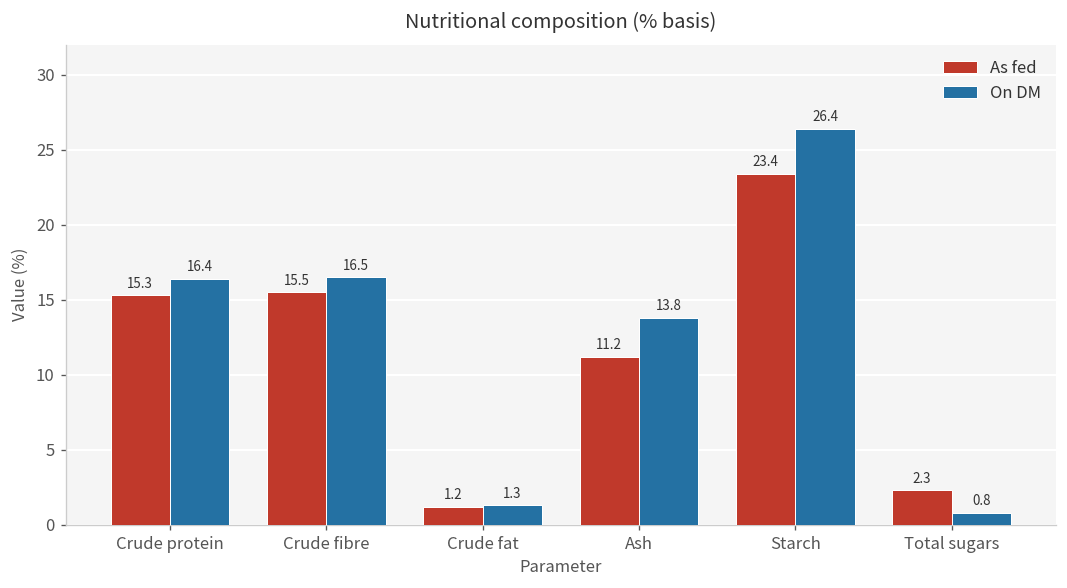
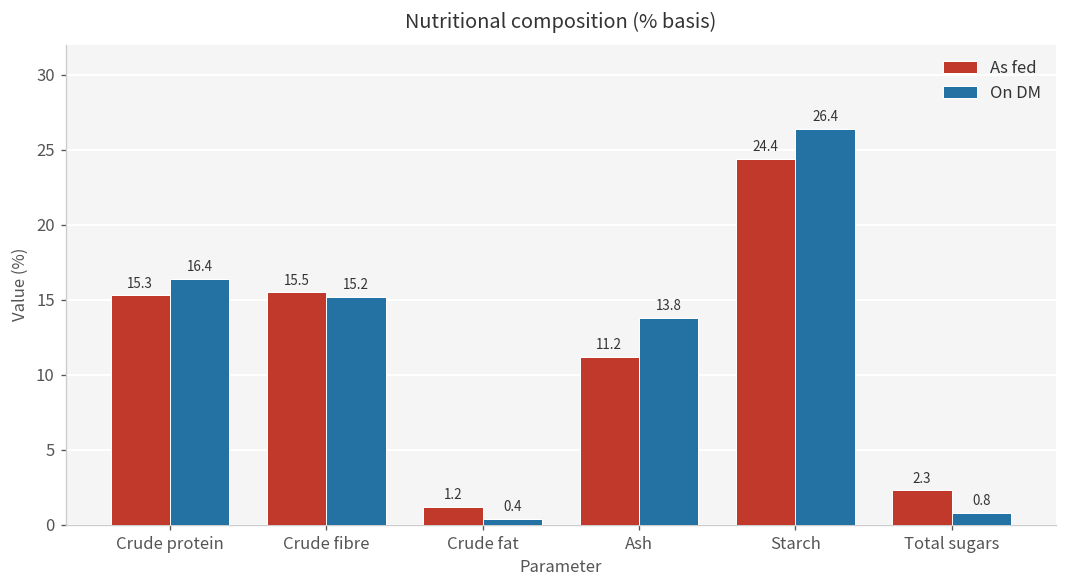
On DM, Crude fibre: 16.5 -> 15.2
On DM, Crude fat: 1.3 -> 0.4
As fed, Starch: 23.4 -> 24.4
